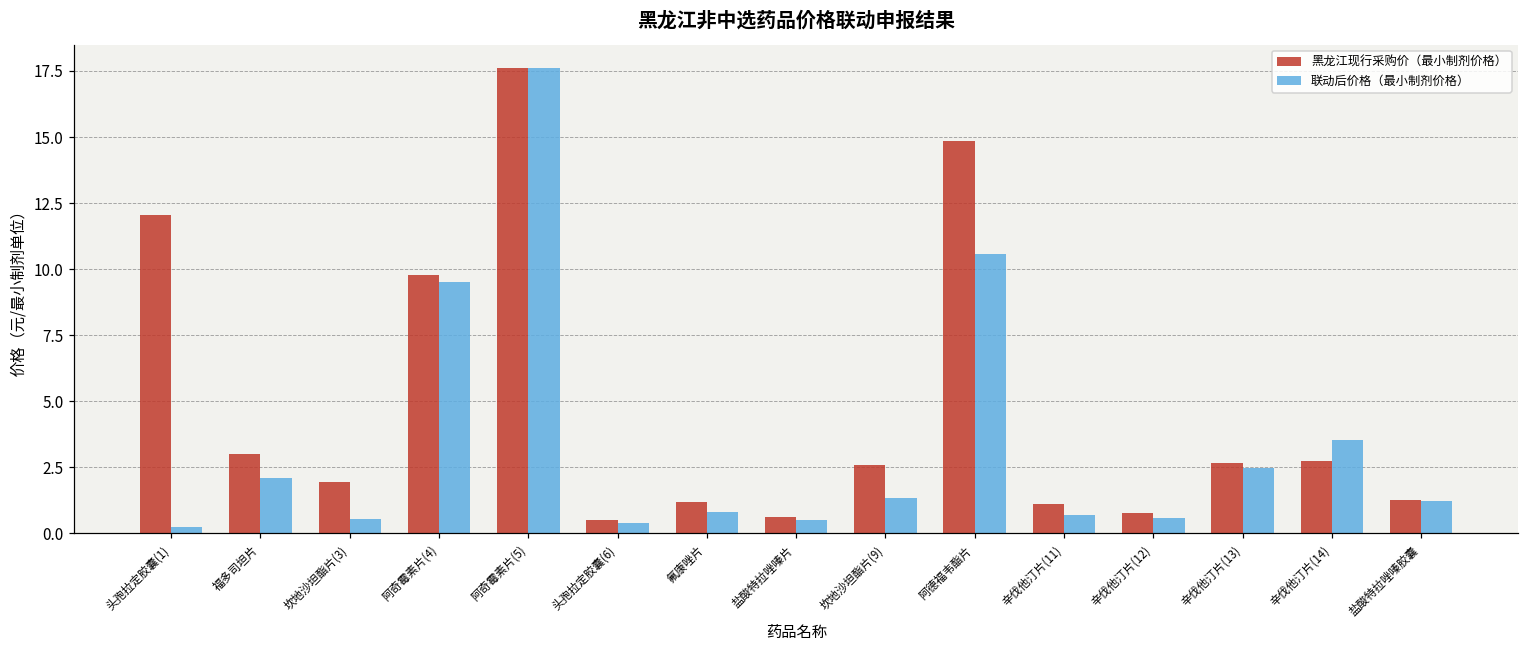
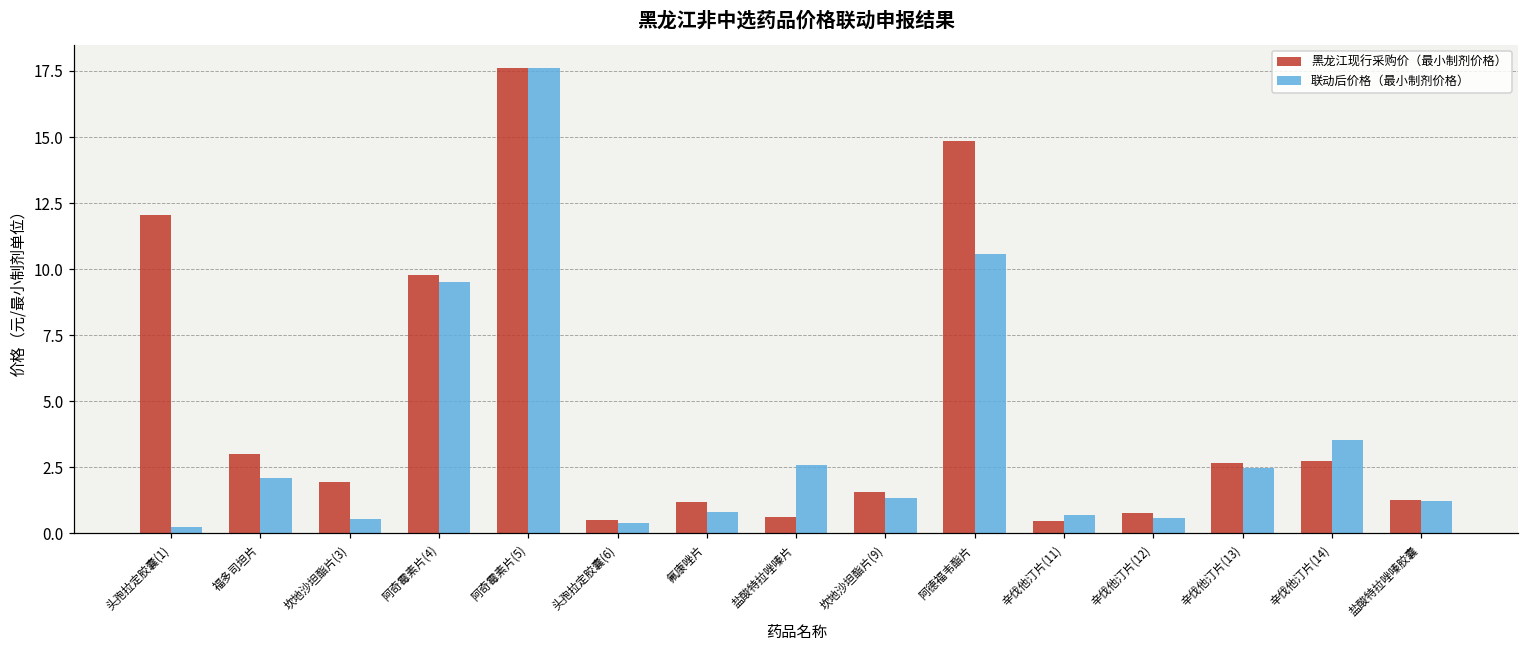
联动后价格（最小制剂价格）, 盐酸特拉唑嗪片: 0.5 -> 2.6
黑龙江现行采购价（最小制剂价格）, 坎地沙坦酯片(9): 2.6 -> 1.6
黑龙江现行采购价（最小制剂价格）, 辛伐他汀片(11): 1.1 -> 0.5
